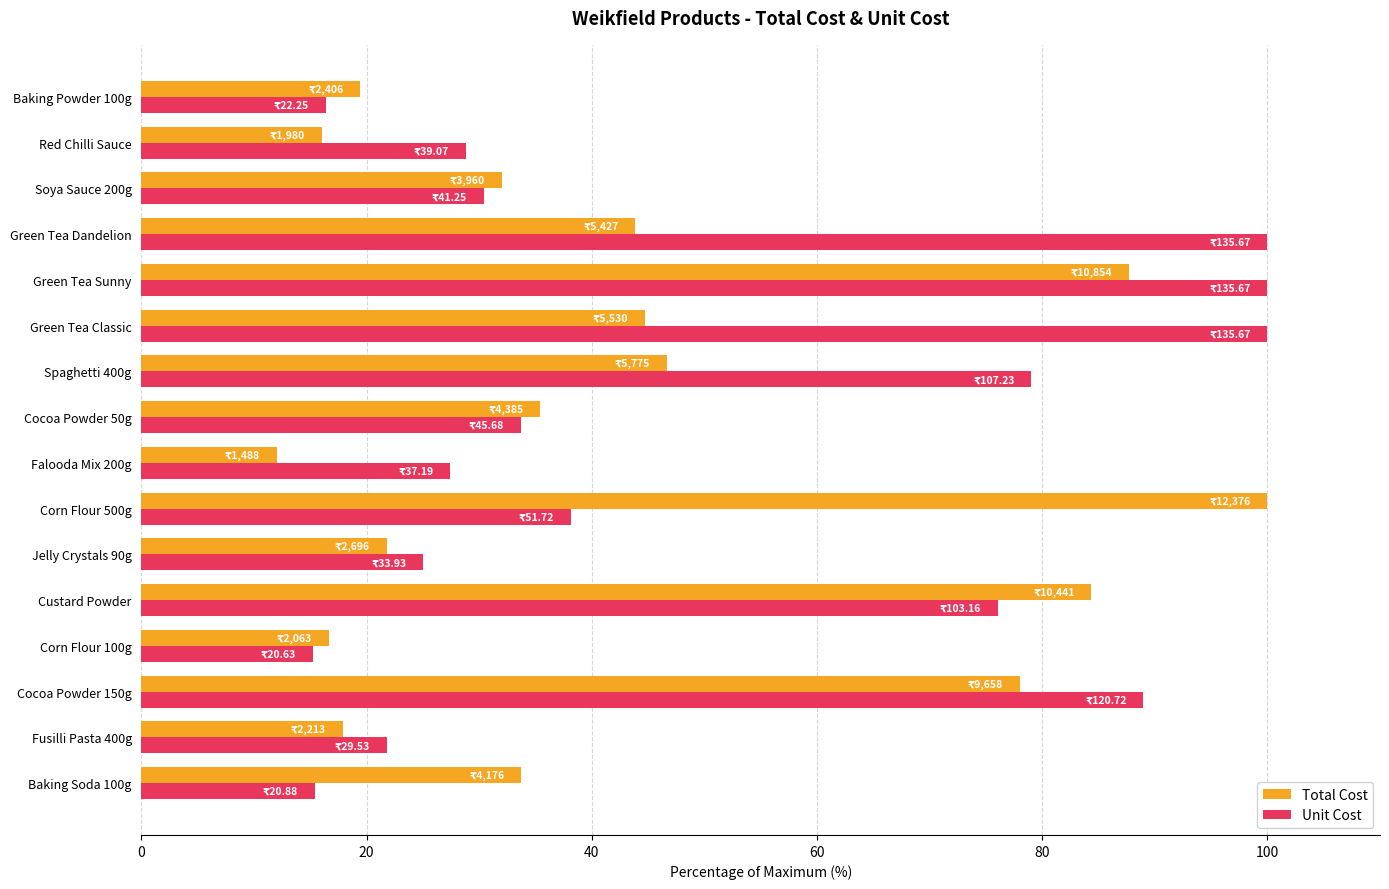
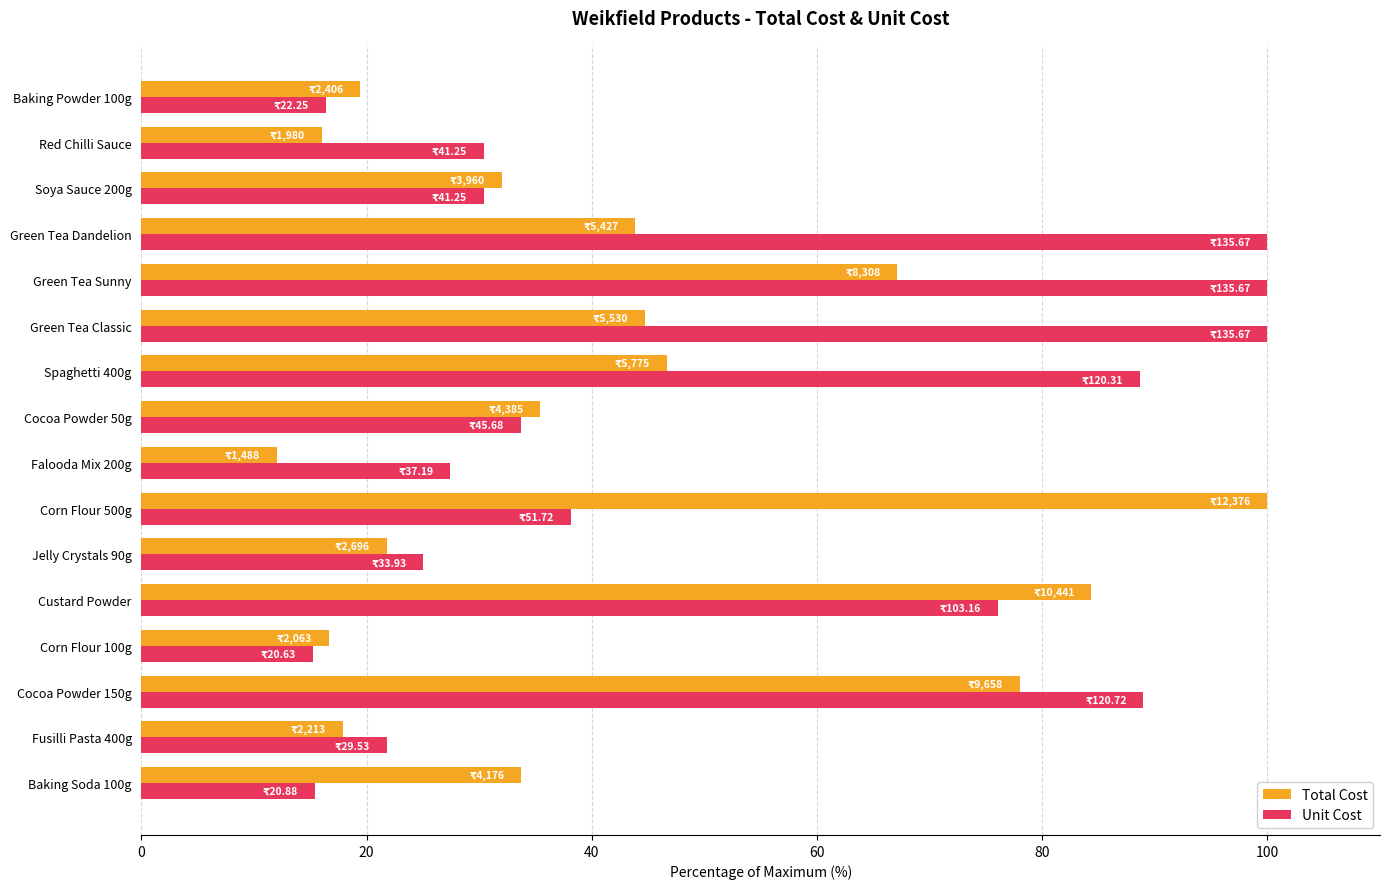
Unit Cost, Red Chilli Sauce: 39.07 -> 41.25
Total Cost, Green Tea Sunny: 10,854 -> 8,308
Unit Cost, Spaghetti 400g: 107.23 -> 120.31
